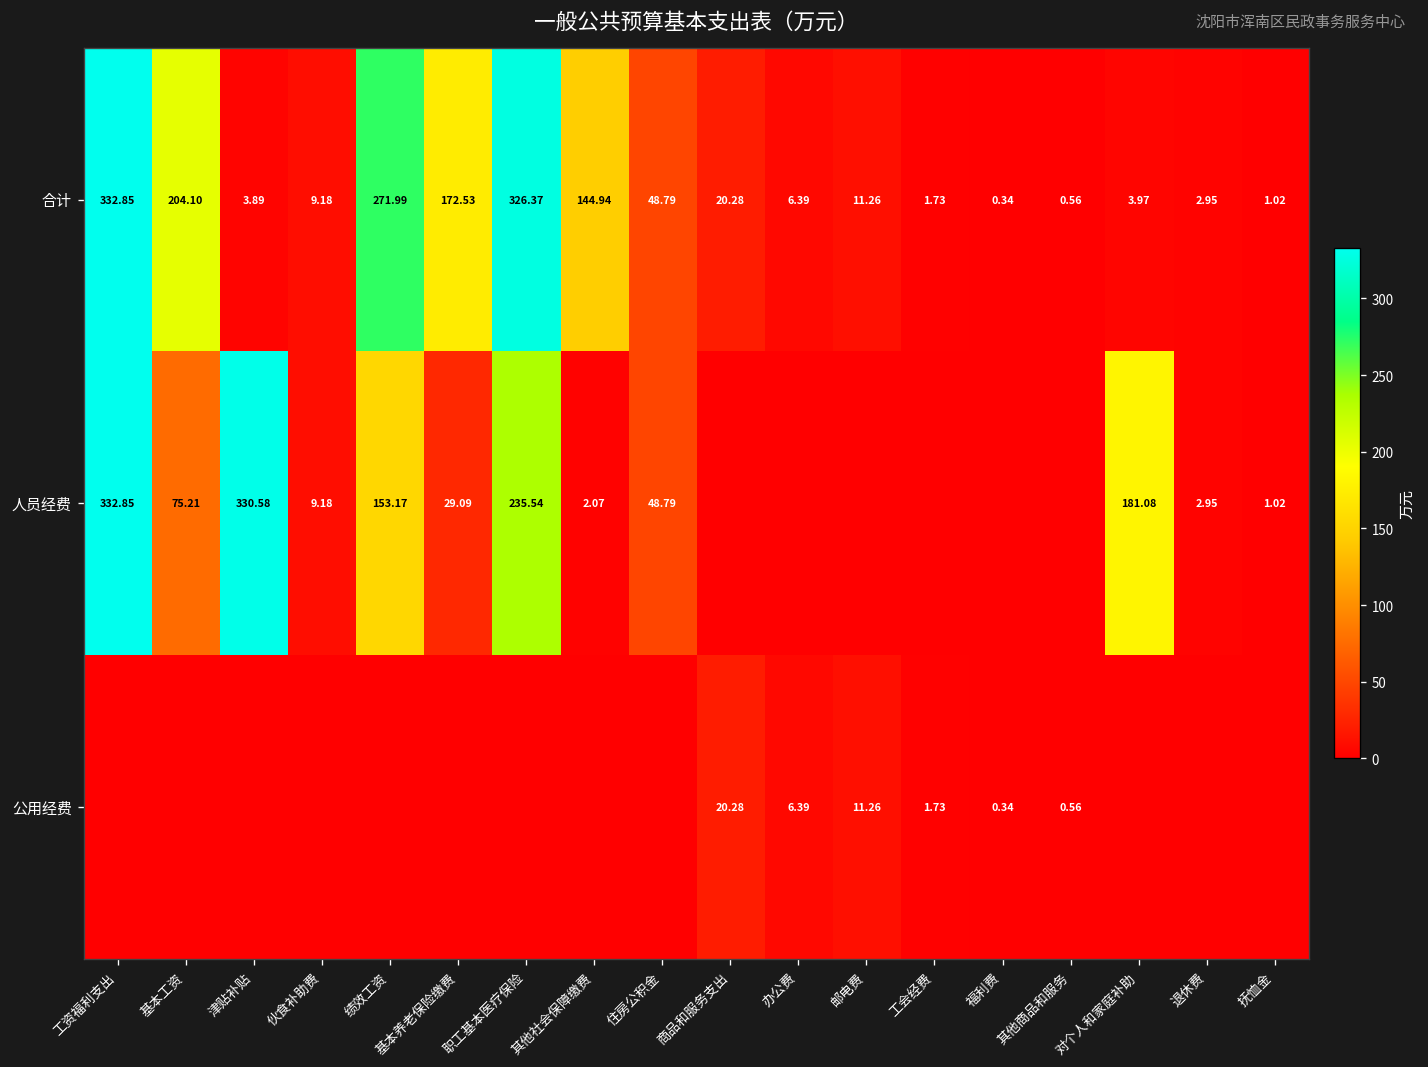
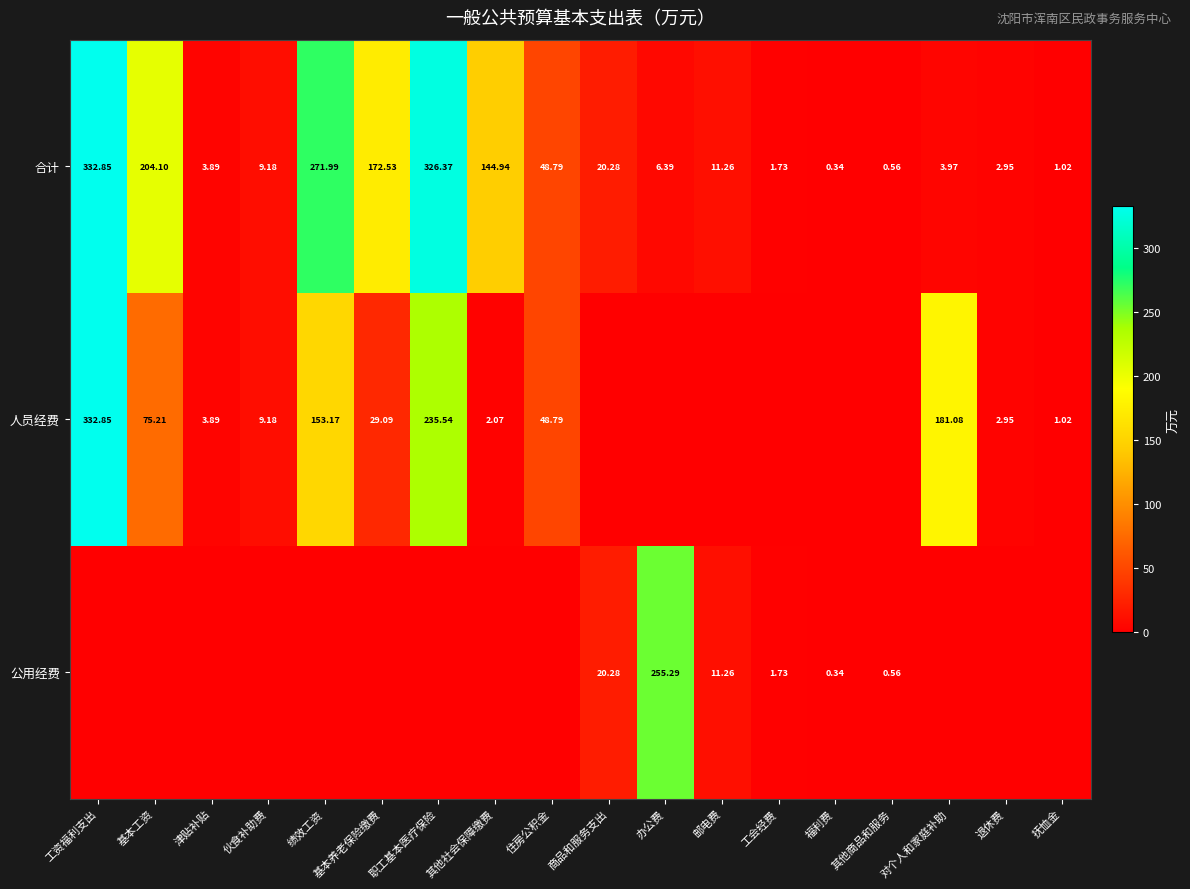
人员经费, 津贴补贴: 330.58 -> 3.89
公用经费, 办公费: 6.39 -> 255.29
